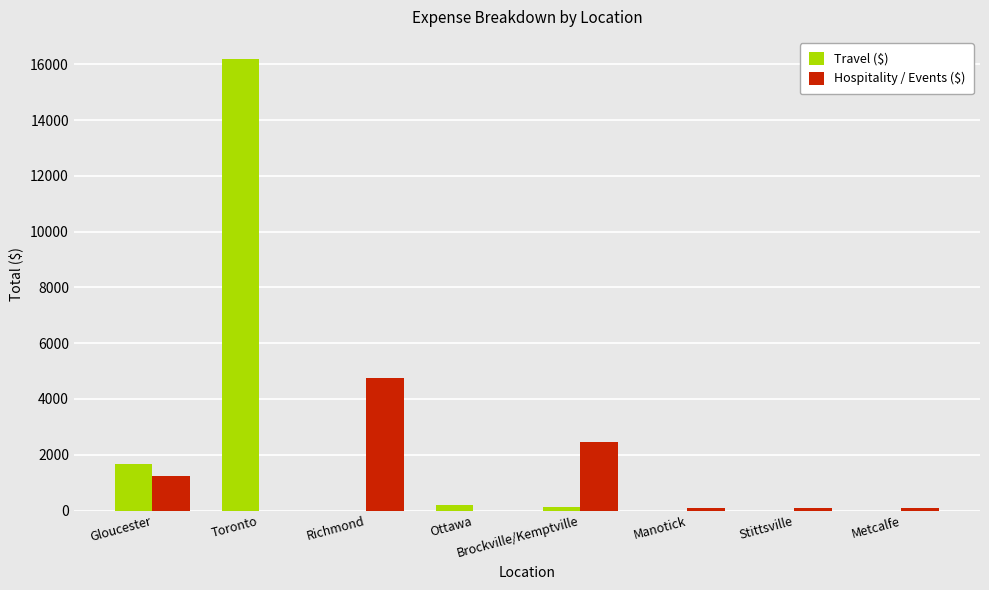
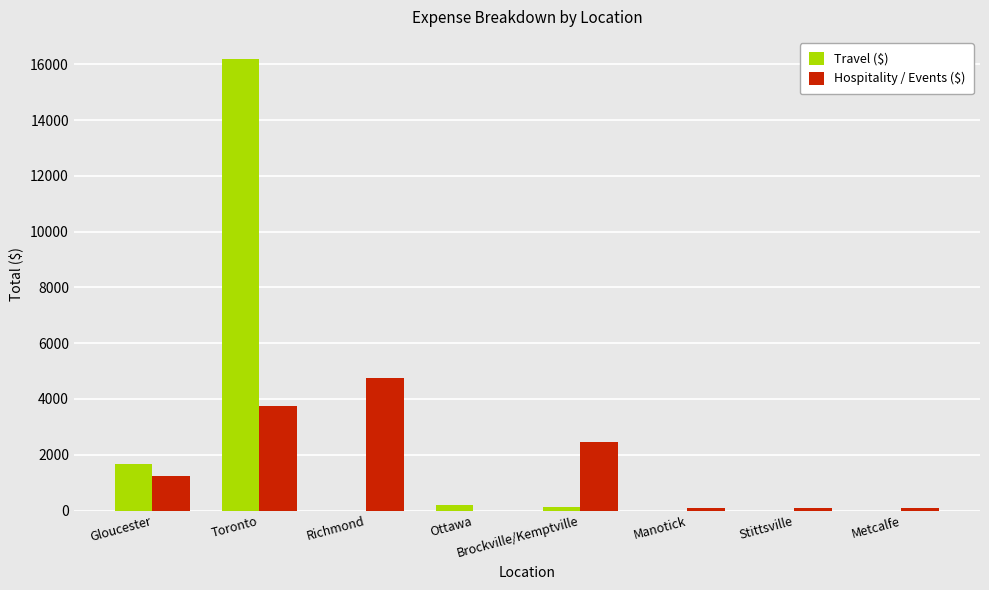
Hospitality / Events ($), Toronto: 0 -> 3800
